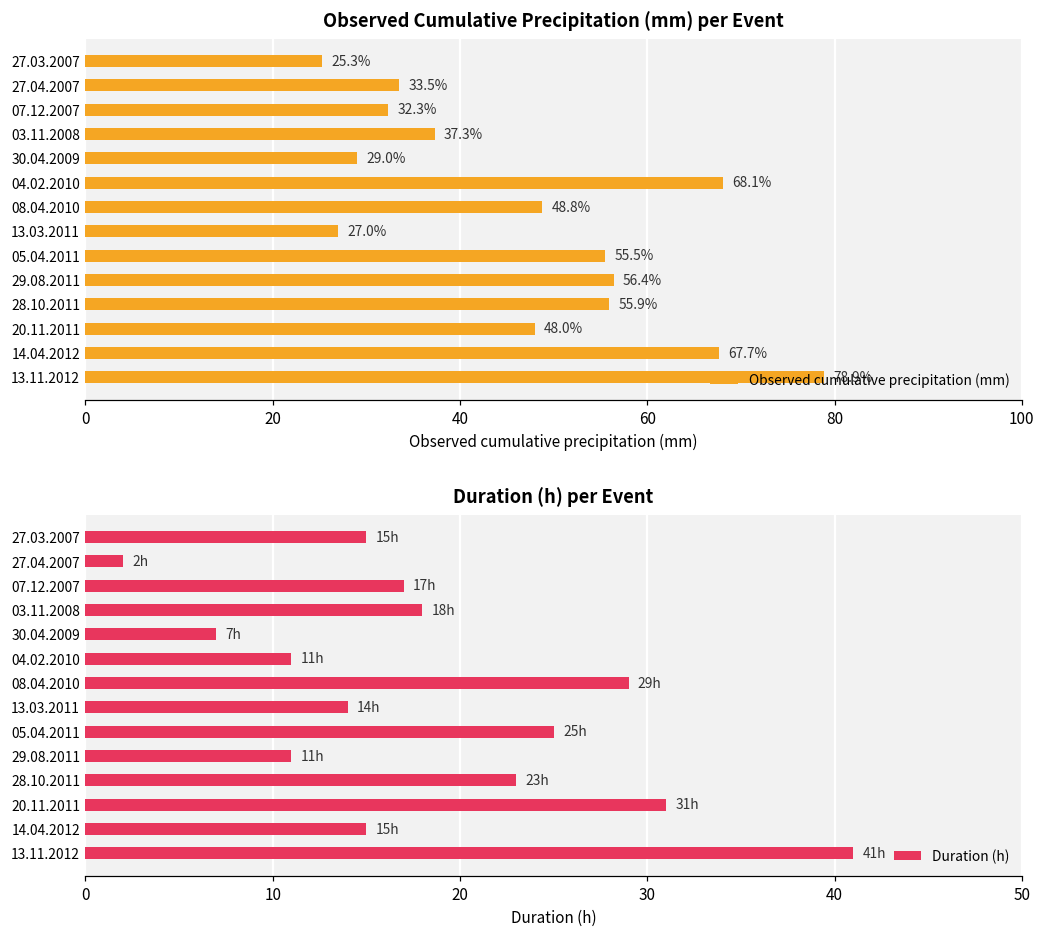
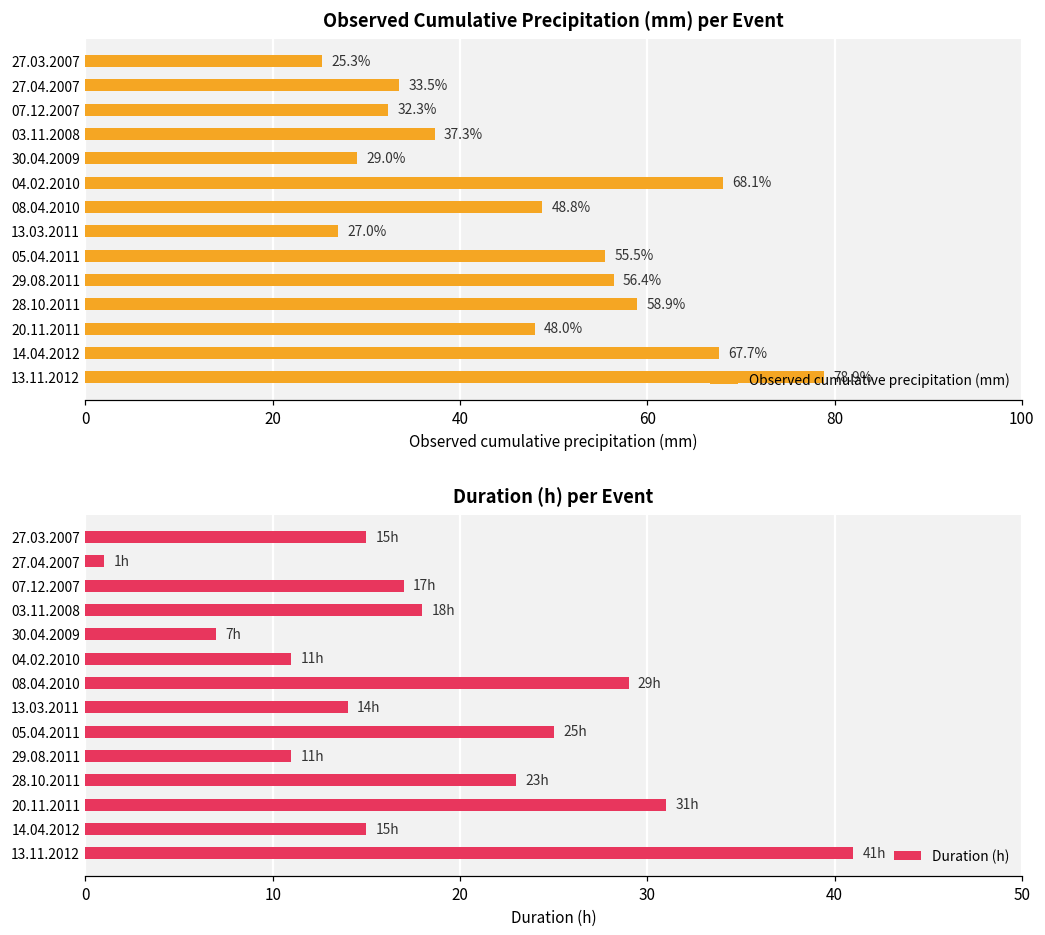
Observed Cumulative Precipitation (mm) per Event, 28.10.2011: 55.9% -> 58.9%
Duration (h) per Event, 27.04.2007: 2h -> 1h
